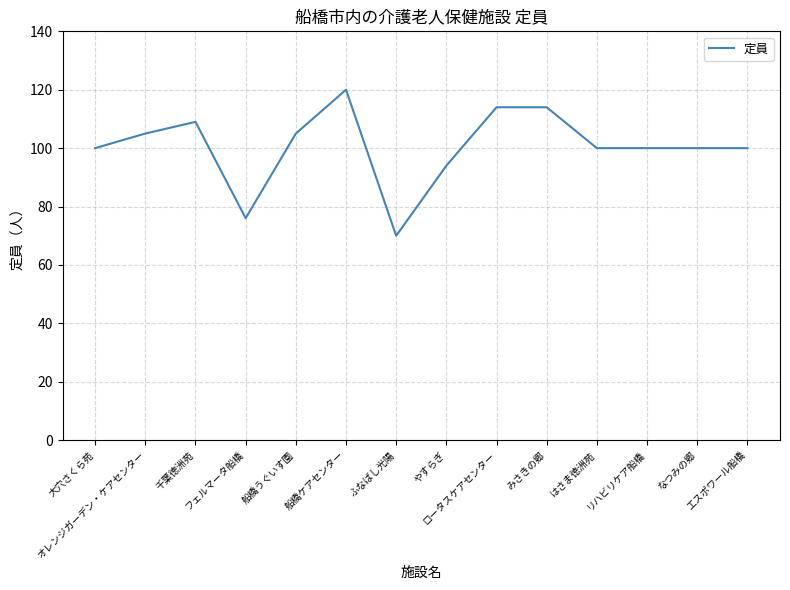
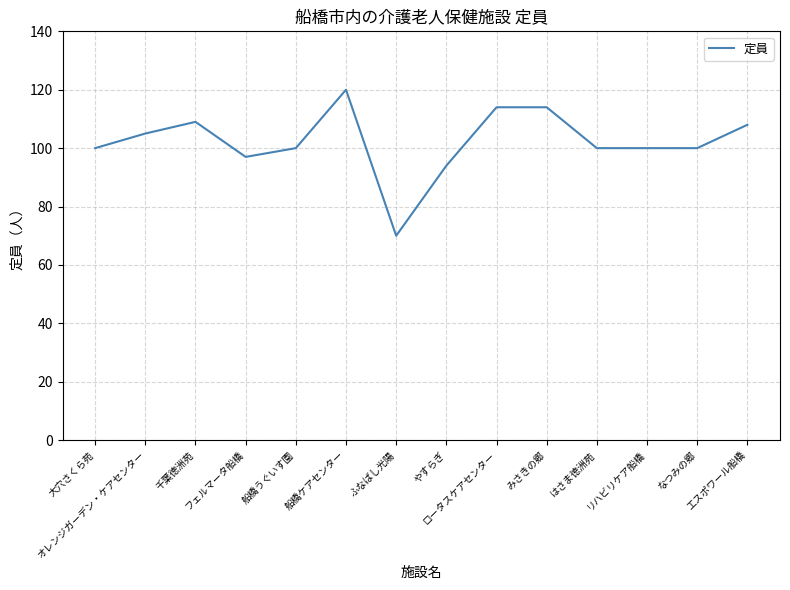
フェルマータ船橋: 76 -> 97
船橋うぐいす園: 105 -> 100
エスポワール船橋: 100 -> 108
